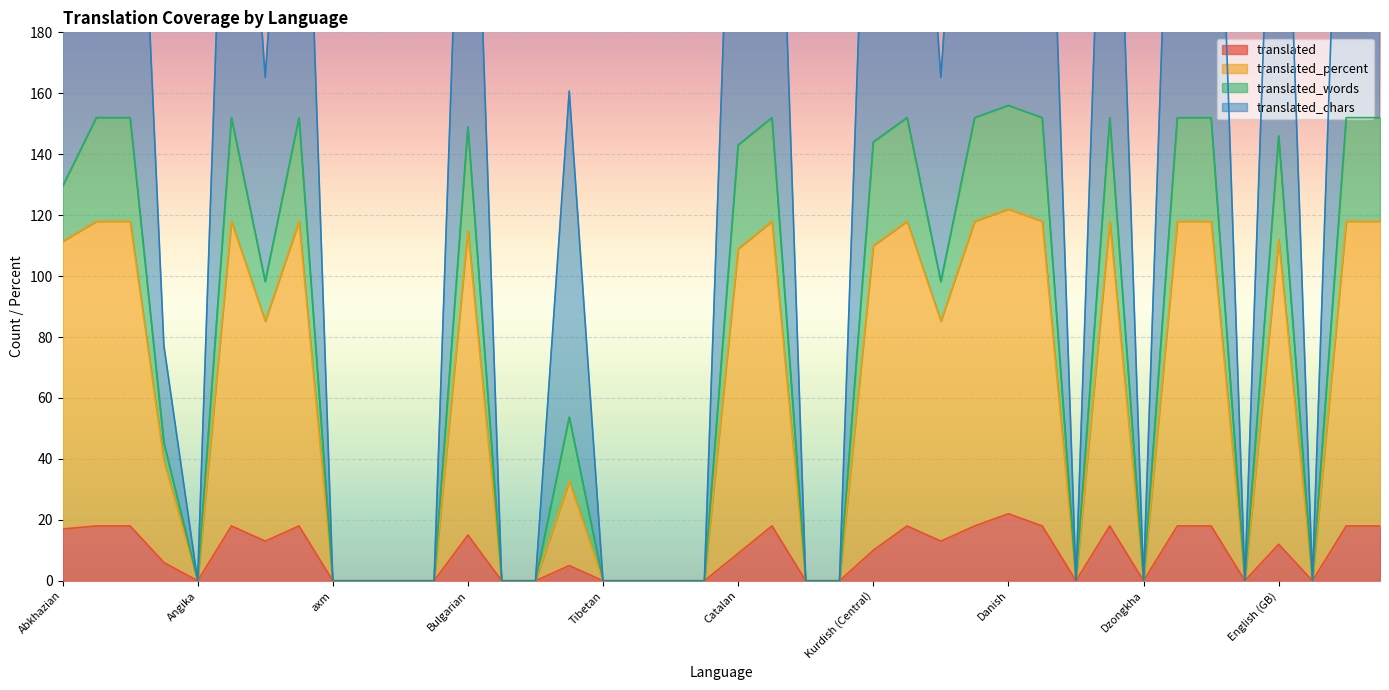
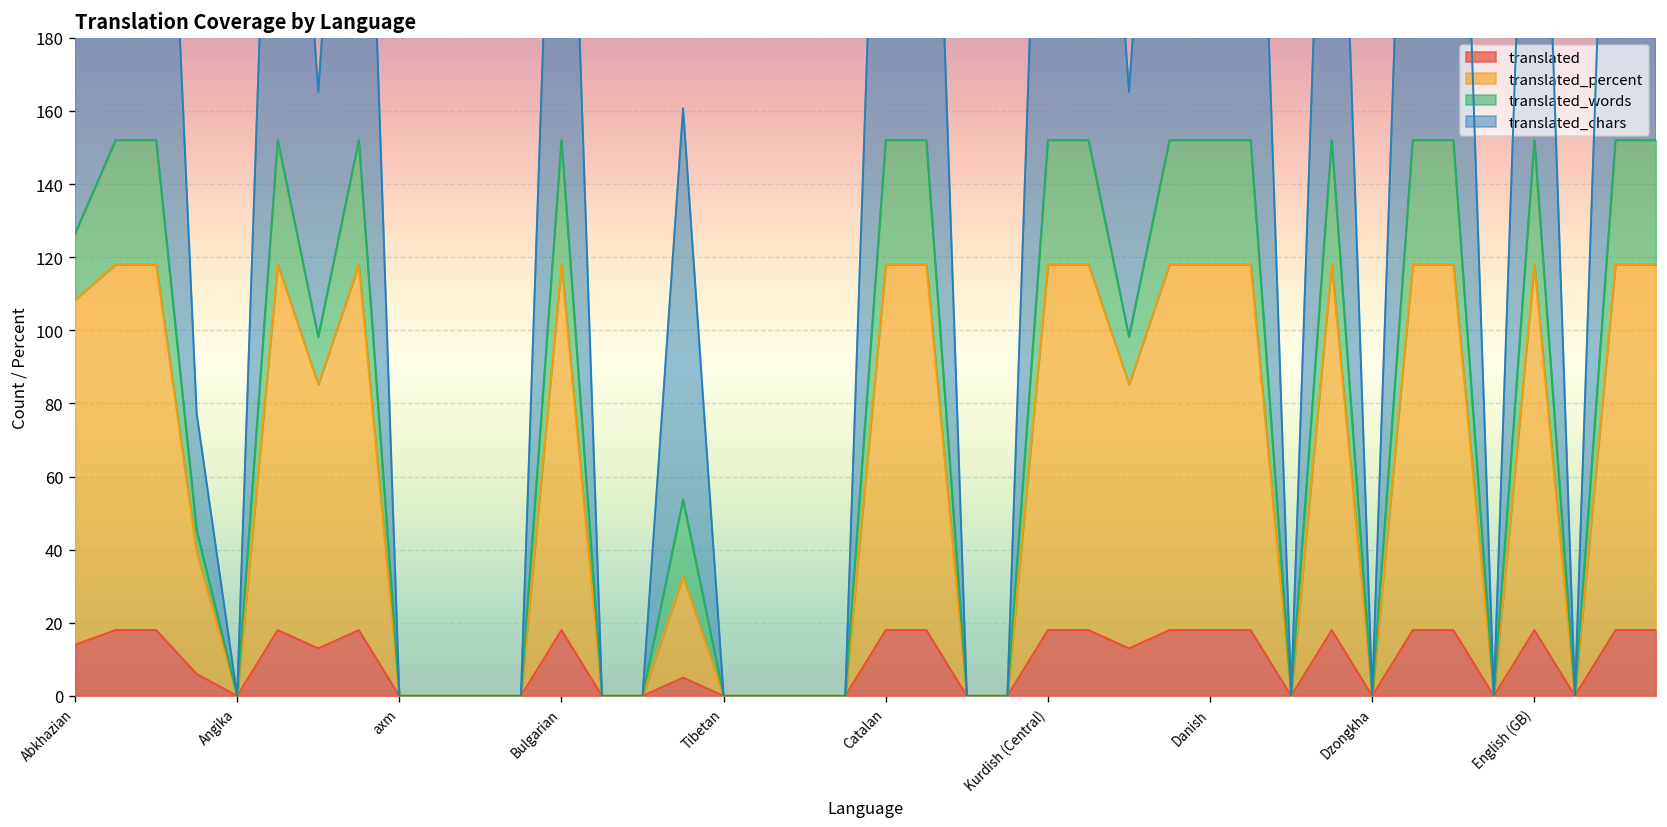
translated, Abkhazian: 17 -> 14
translated, Bulgarian: 15 -> 18
translated, Catalan: 9 -> 18
translated, Kurdish (Central): 10 -> 18
translated, Danish: 22 -> 18
translated, English (GB): 12 -> 18
